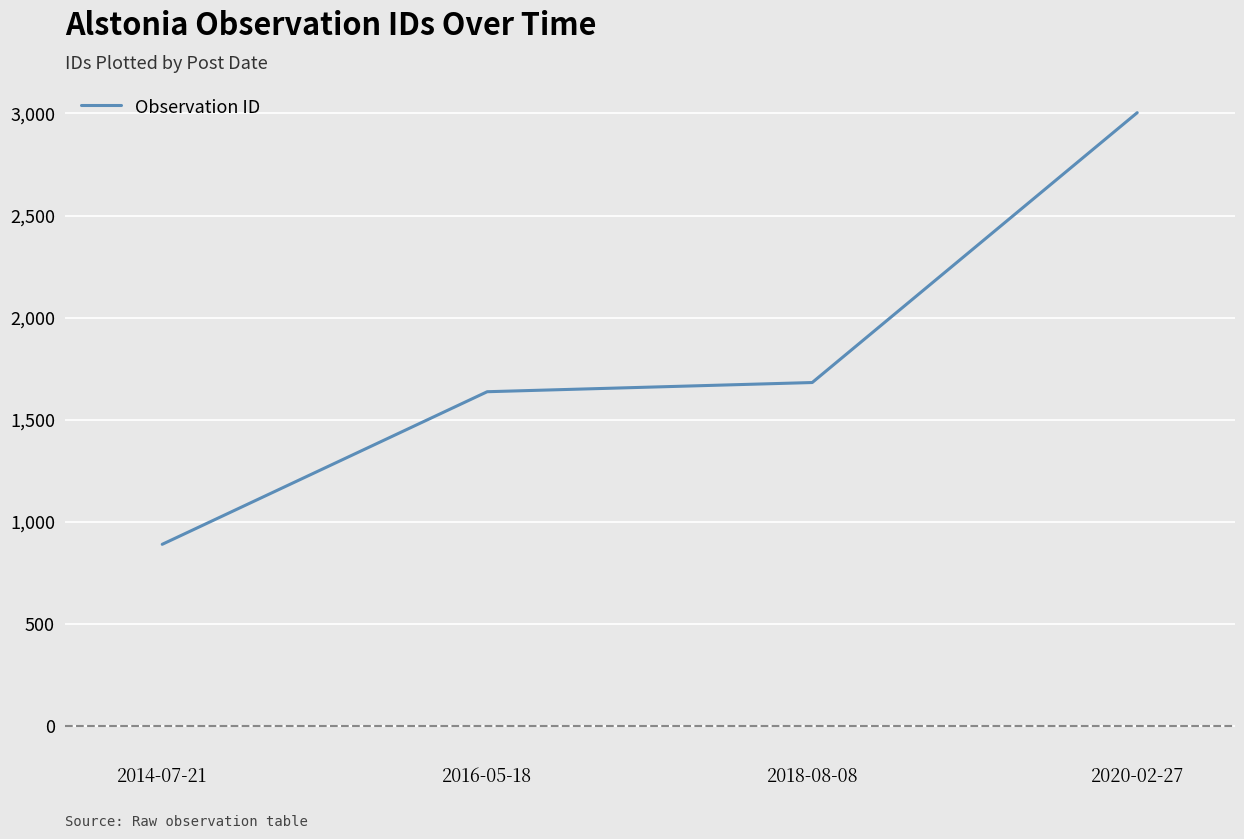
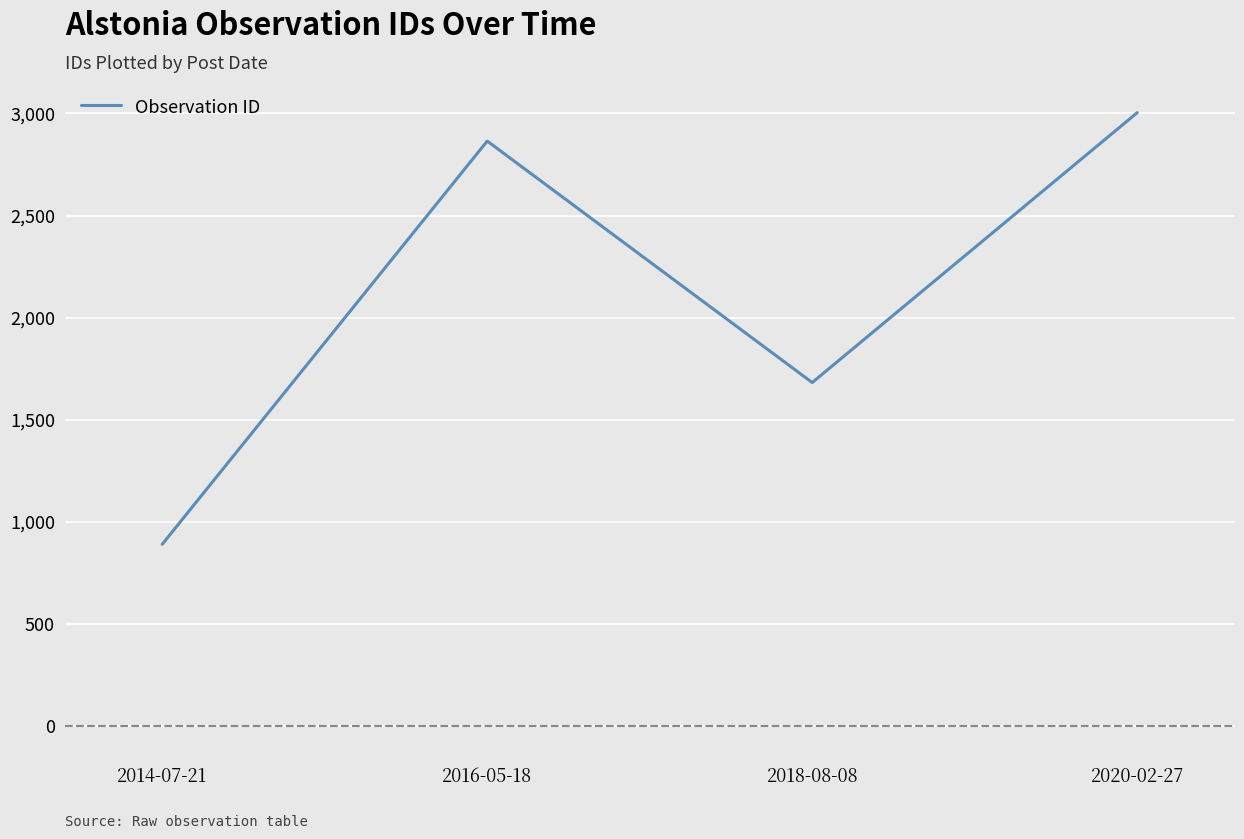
2016-05-18: 1,640 -> 2,870
